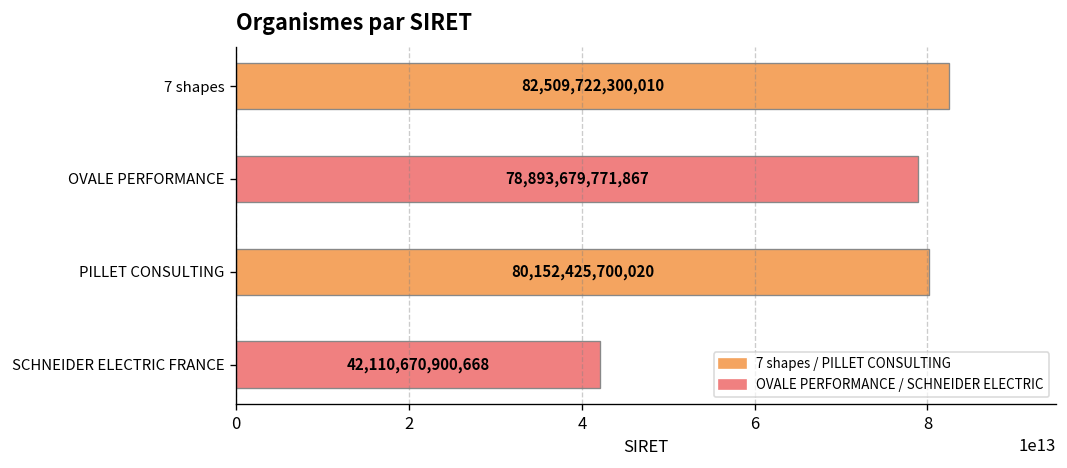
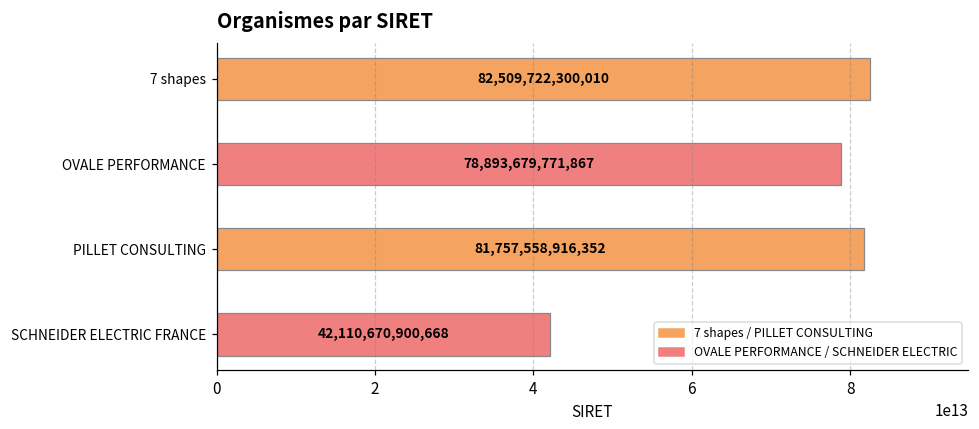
PILLET CONSULTING: 80,152,425,700,020 -> 81,757,558,916,352
